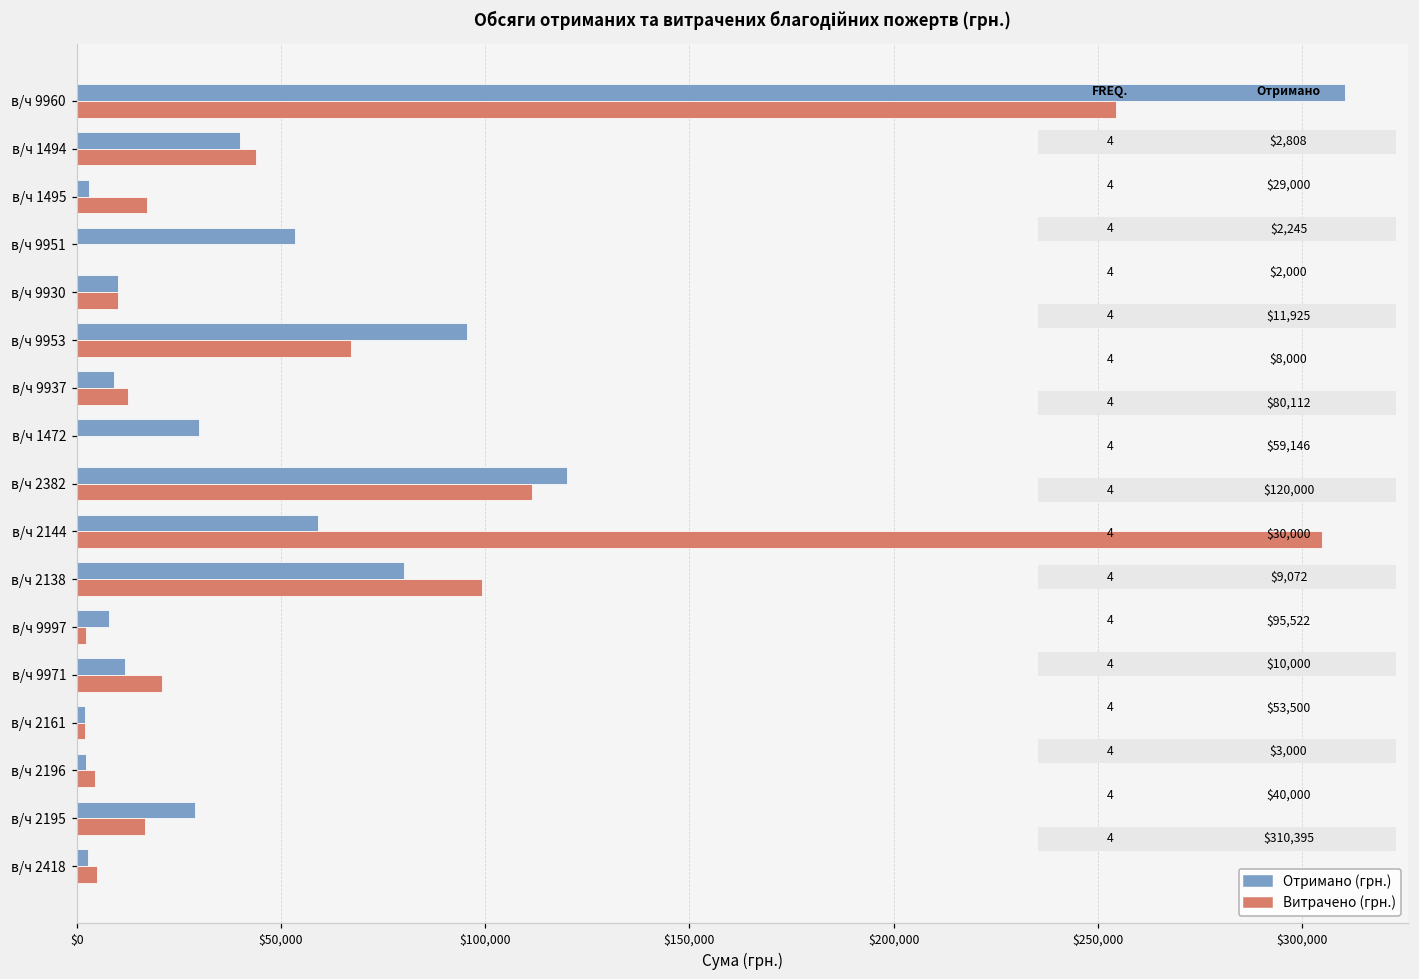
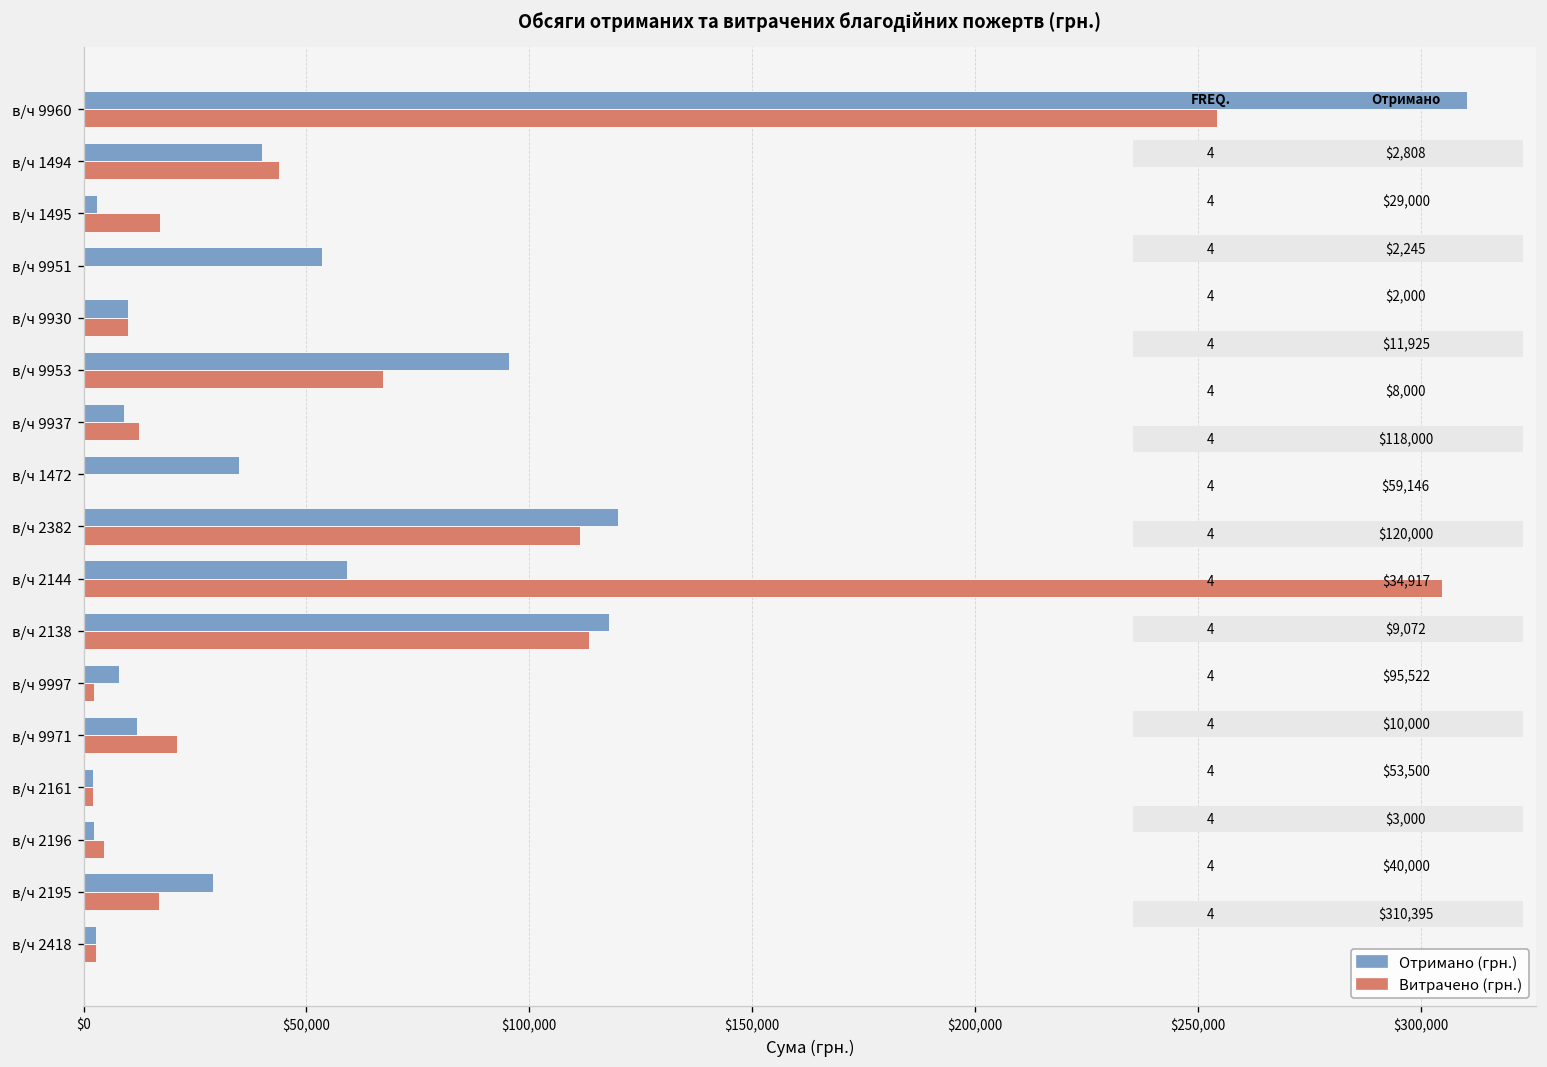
Отримано (грн.), в/ч 1472: $30,000 -> $34,917
Отримано (грн.), в/ч 2138: $80,112 -> $118,000
Витрачено (грн.), в/ч 2138: $99,000 -> $113,000
Витрачено (грн.), в/ч 2418: $5,000 -> $3,000
